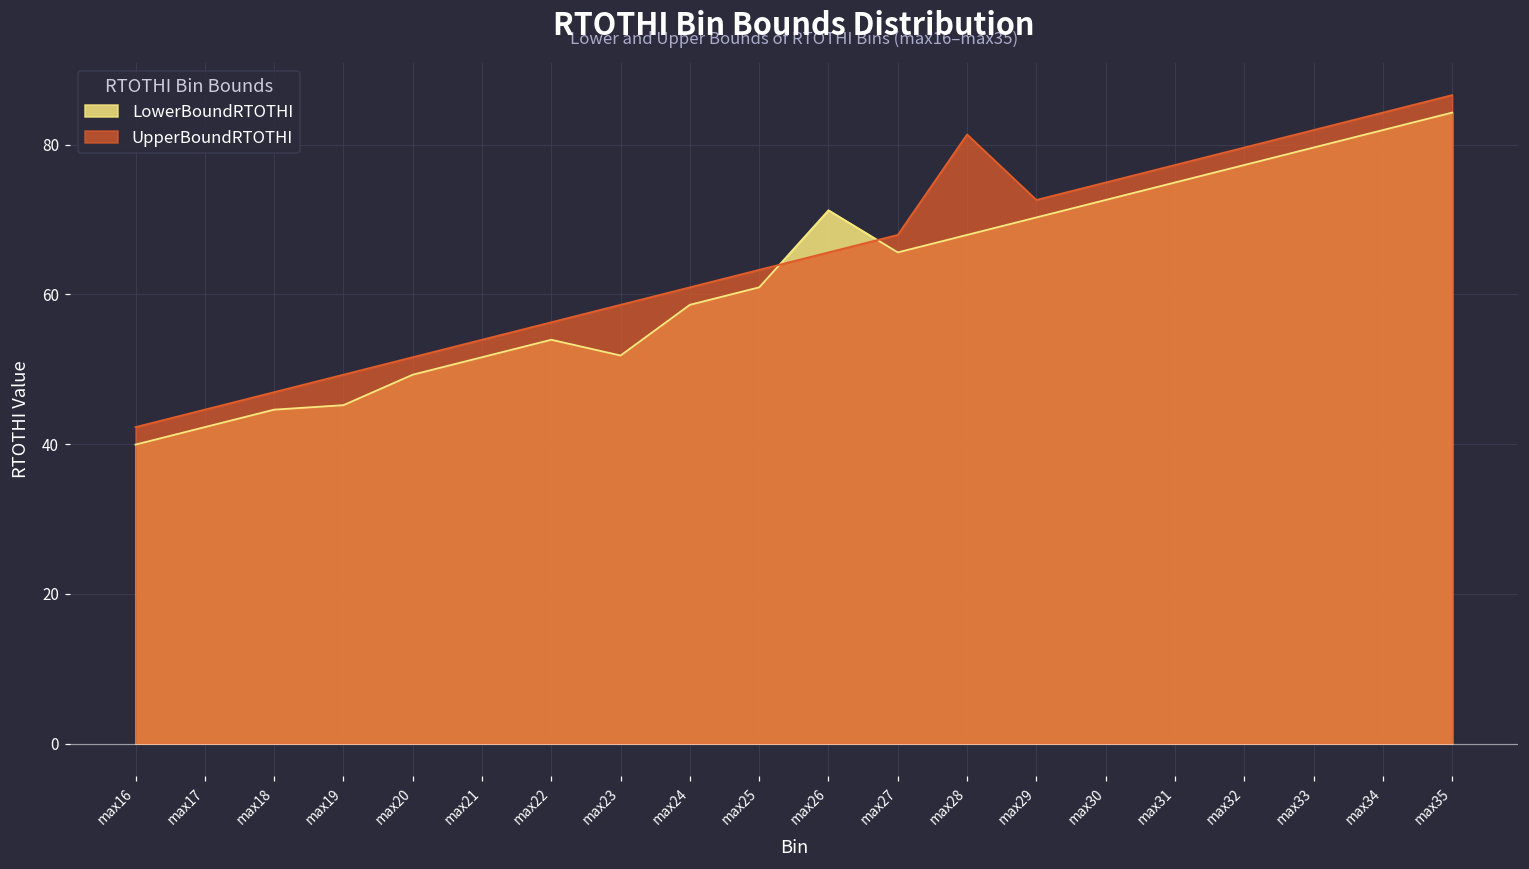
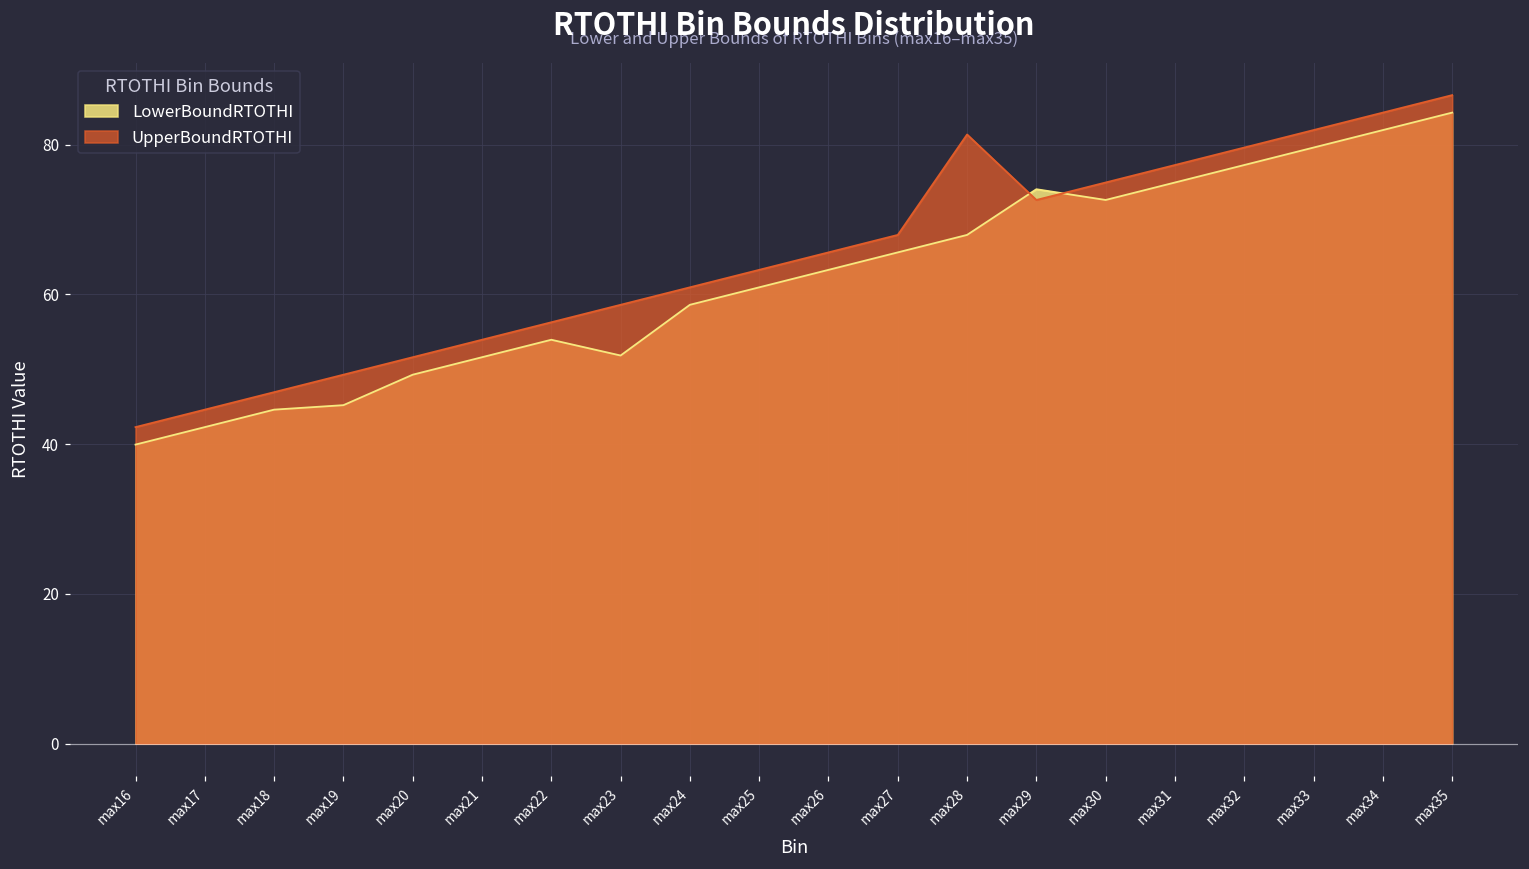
LowerBoundRTOTHI, max26: 71 -> 63
LowerBoundRTOTHI, max29: 70 -> 74
